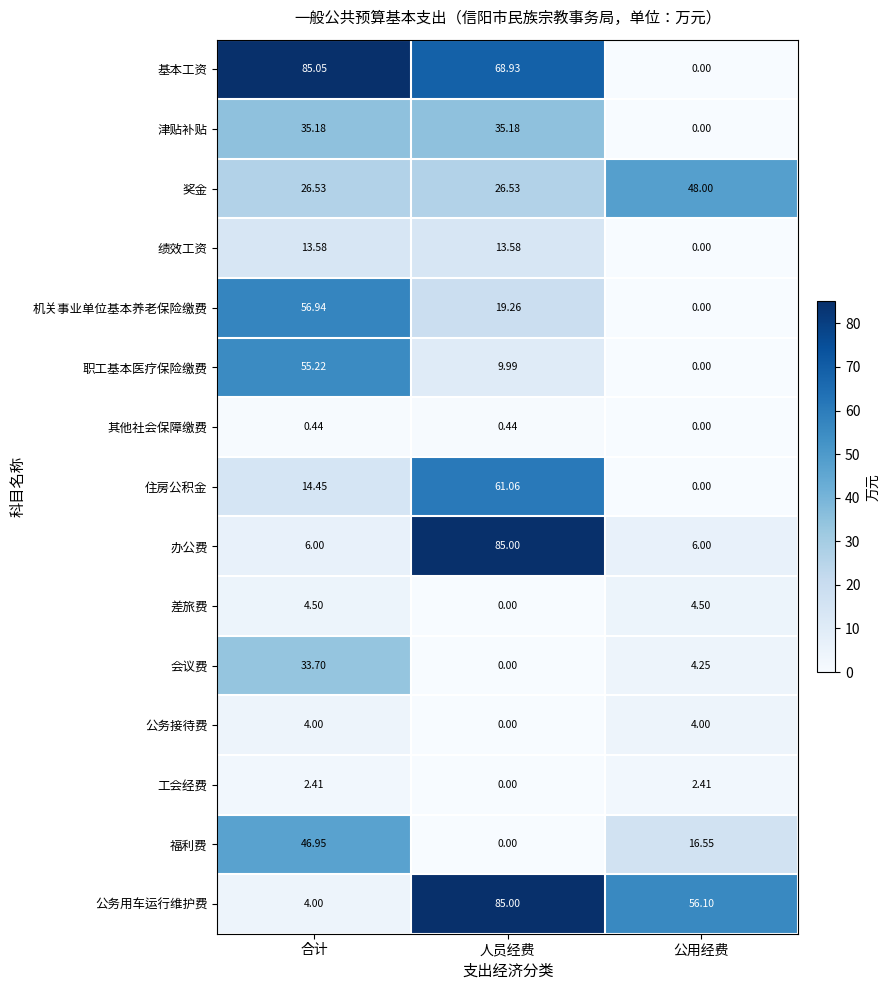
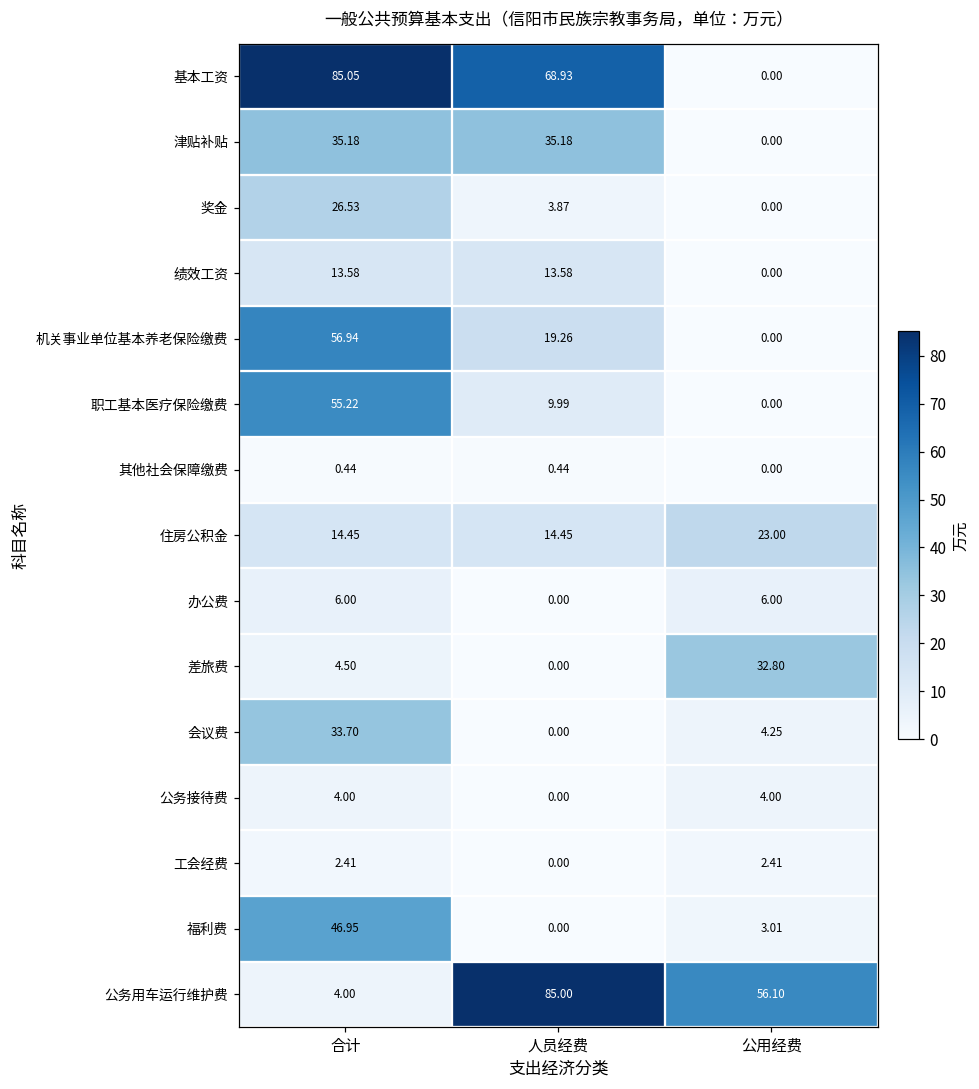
奖金, 人员经费: 26.53 -> 3.87
奖金, 公用经费: 48.00 -> 0.00
住房公积金, 人员经费: 61.06 -> 14.45
住房公积金, 公用经费: 0.00 -> 23.00
办公费, 人员经费: 85.00 -> 0.00
差旅费, 公用经费: 4.50 -> 32.80
福利费, 公用经费: 16.55 -> 3.01
